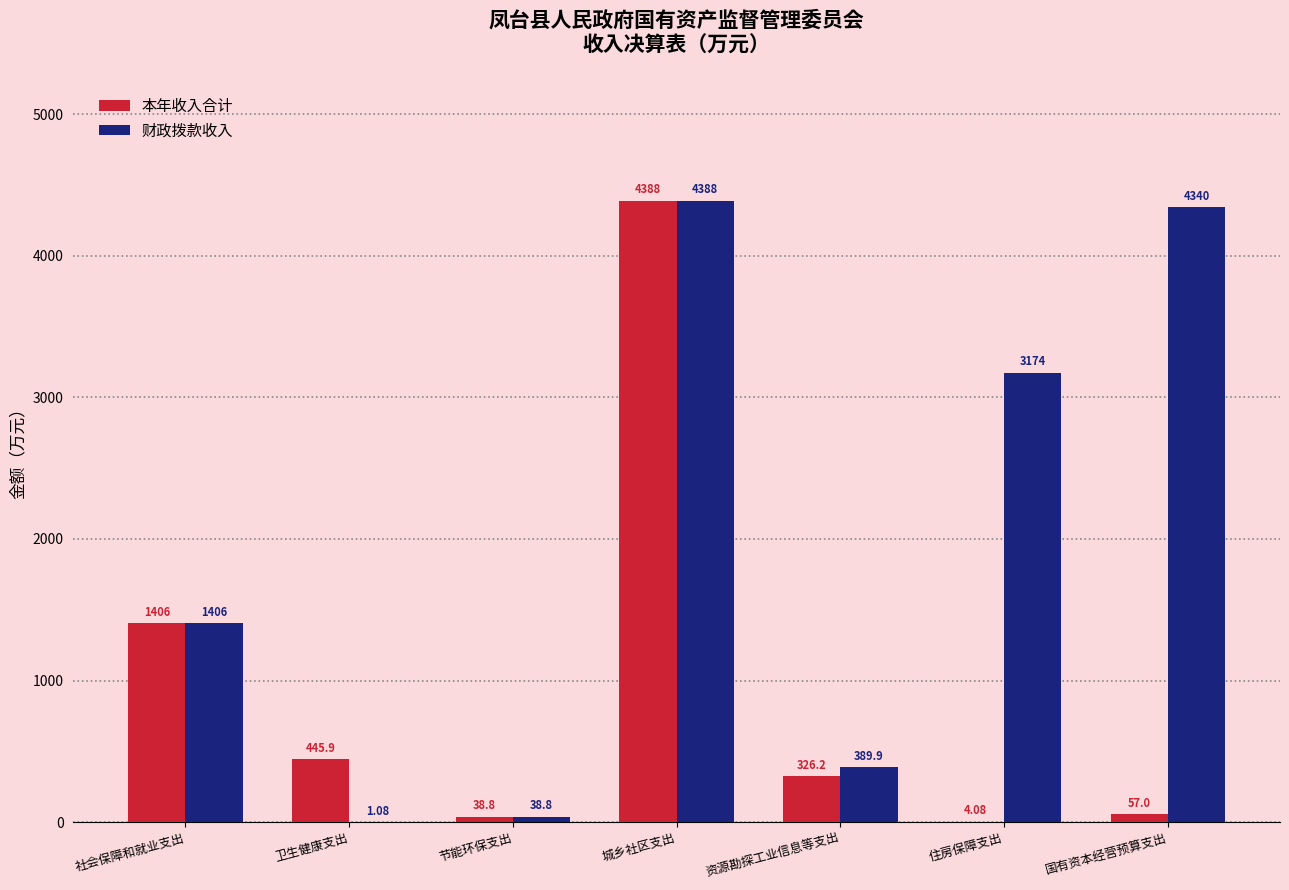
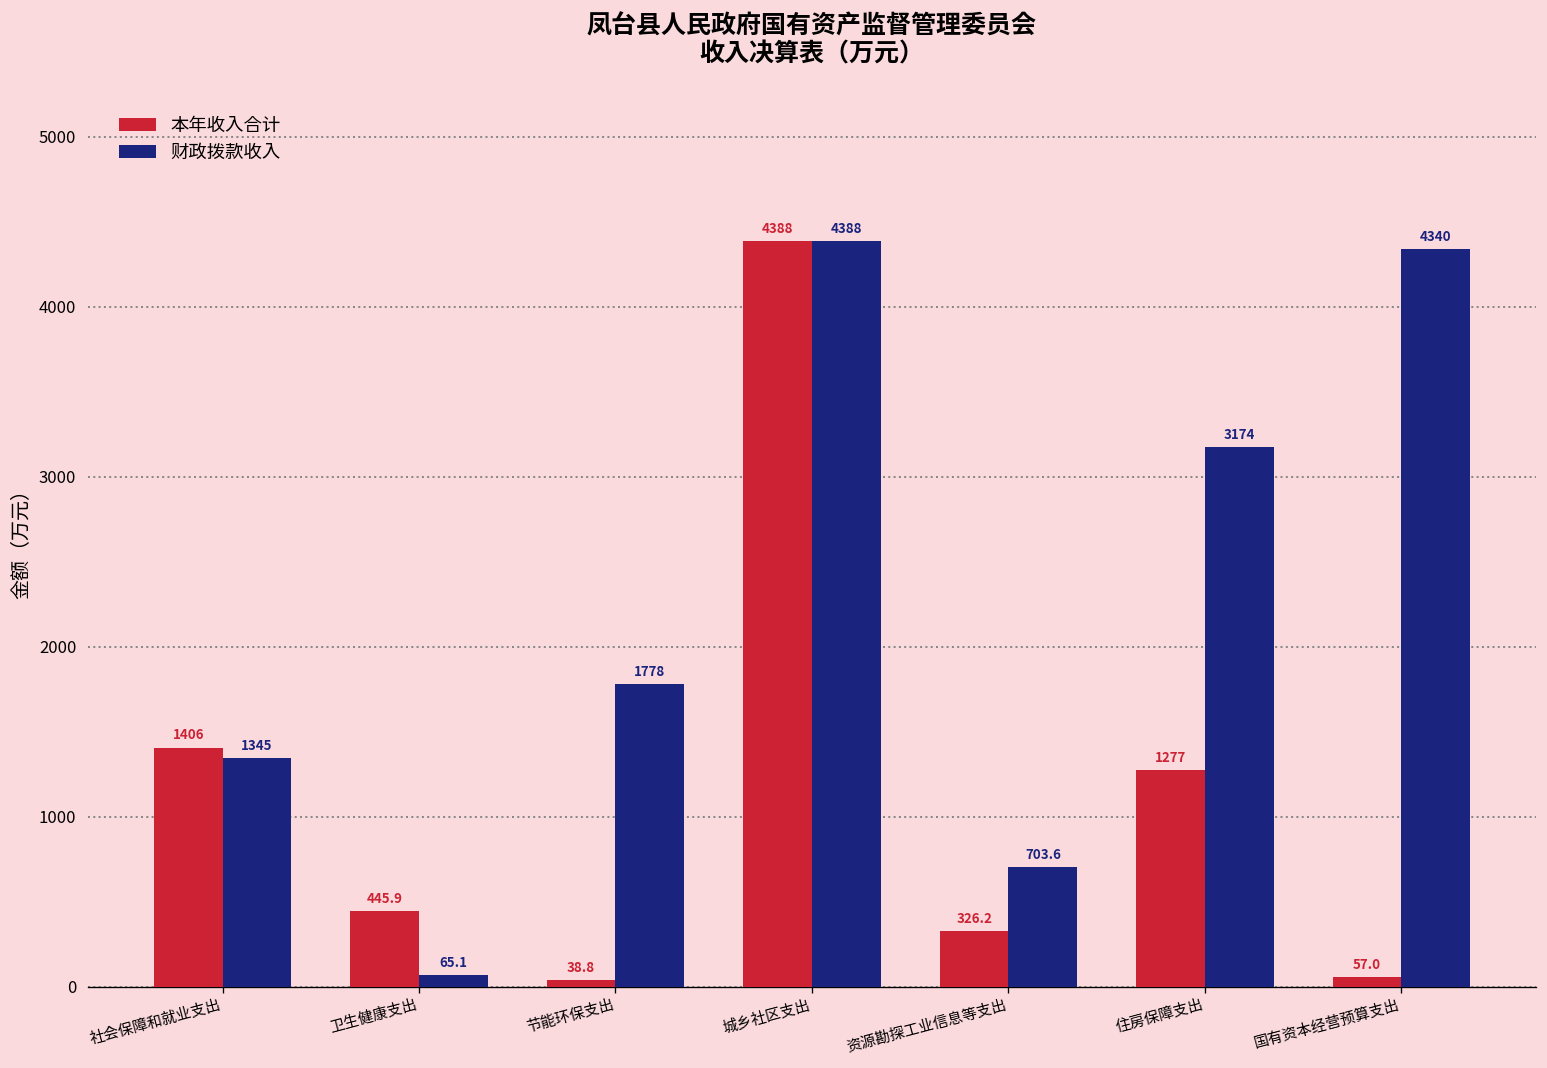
财政拨款收入, 社会保障和就业支出: 1406 -> 1345
财政拨款收入, 卫生健康支出: 1.08 -> 65.1
财政拨款收入, 节能环保支出: 38.8 -> 1778
财政拨款收入, 资源勘探工业信息等支出: 389.9 -> 703.6
本年收入合计, 住房保障支出: 4.08 -> 1277
